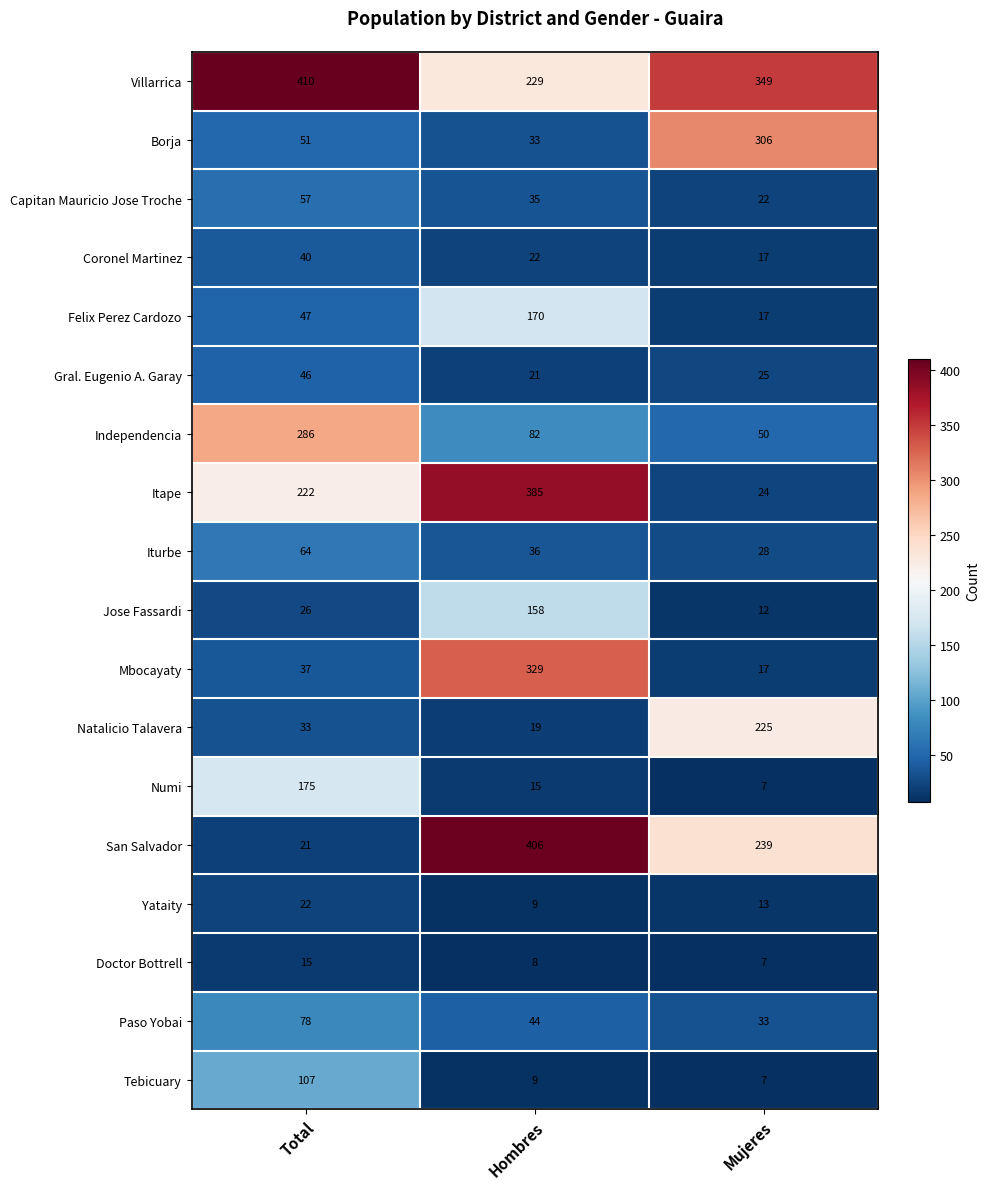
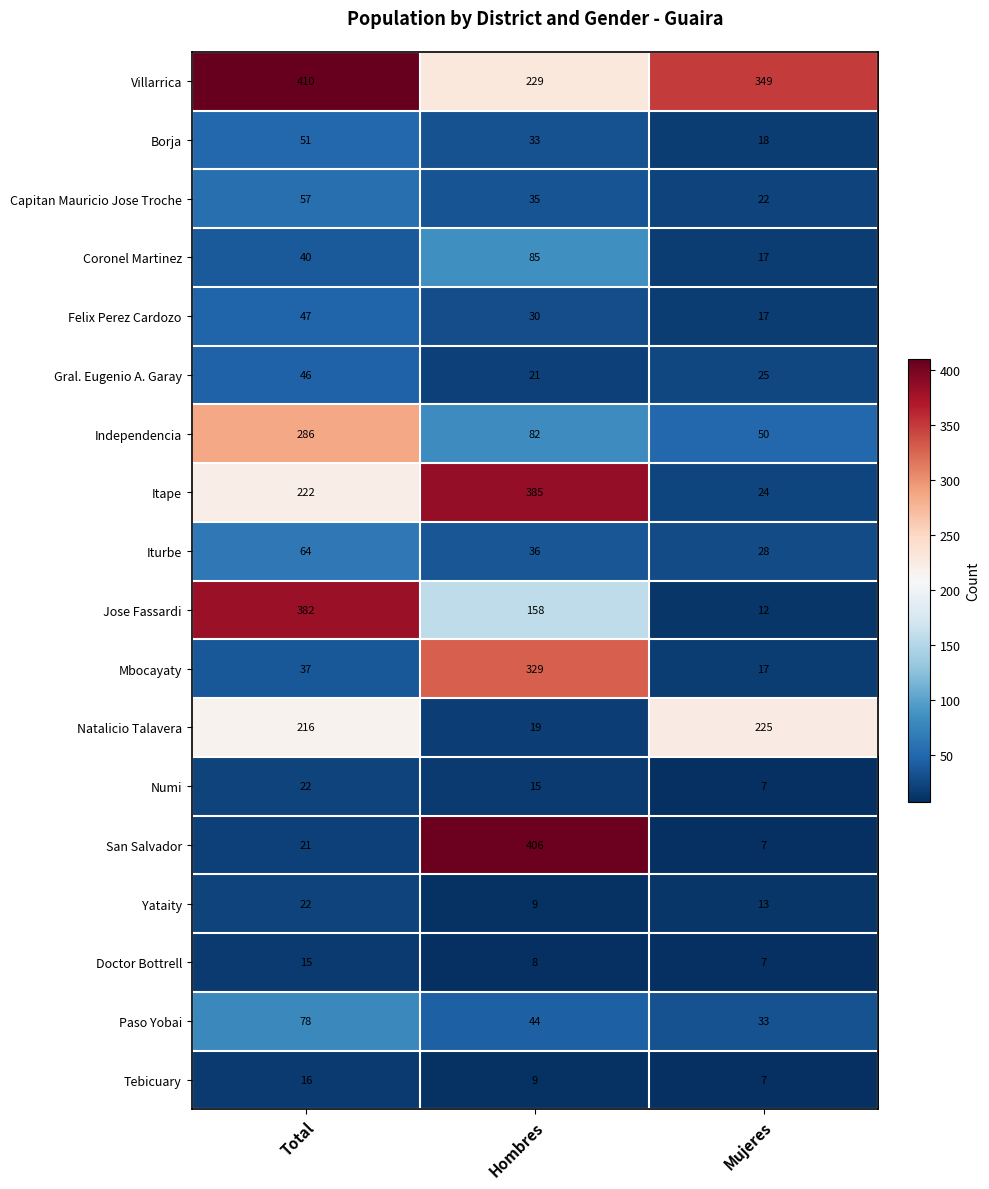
Borja, Mujeres: 306 -> 18
Coronel Martinez, Hombres: 22 -> 85
Felix Perez Cardozo, Hombres: 170 -> 30
Jose Fassardi, Total: 26 -> 382
Natalicio Talavera, Total: 33 -> 216
Numi, Total: 175 -> 22
San Salvador, Mujeres: 239 -> 7
Tebicuary, Total: 107 -> 16
